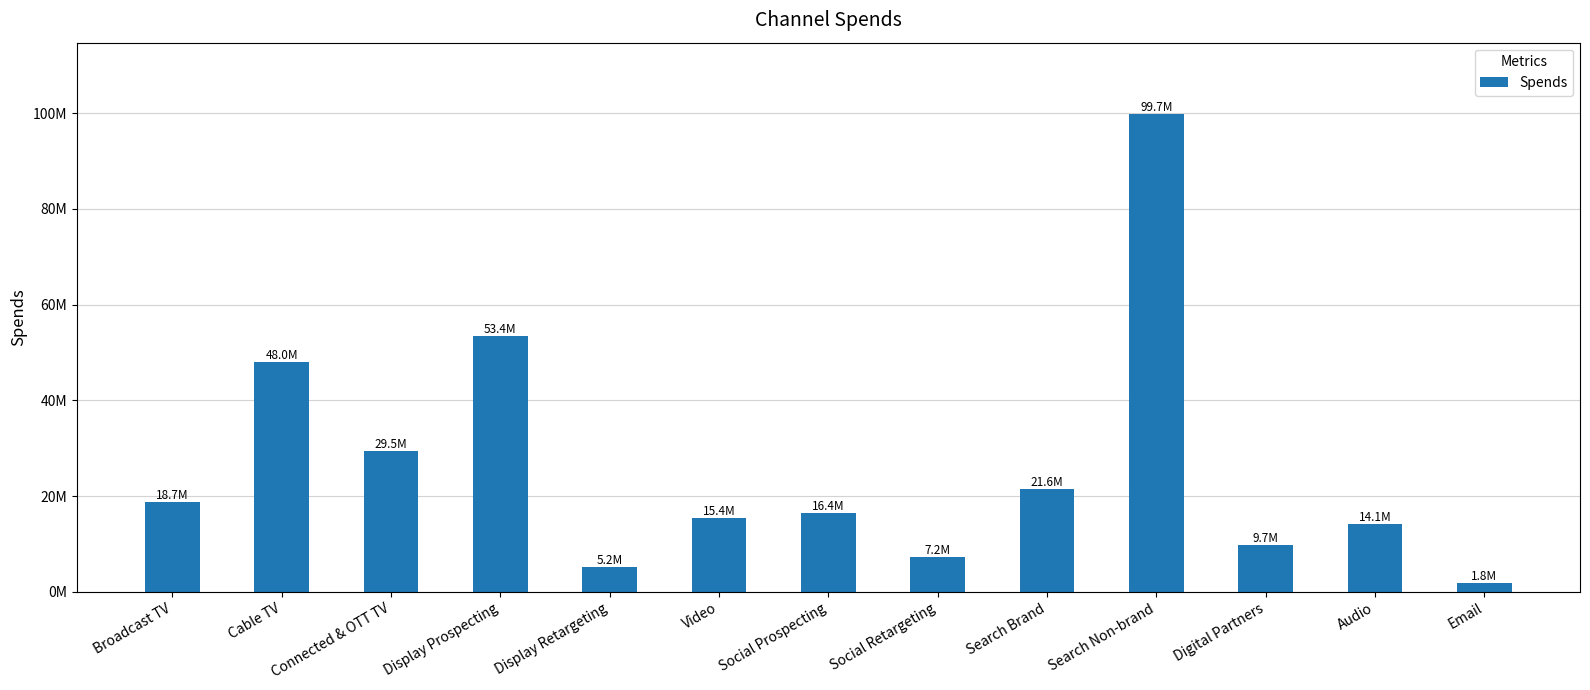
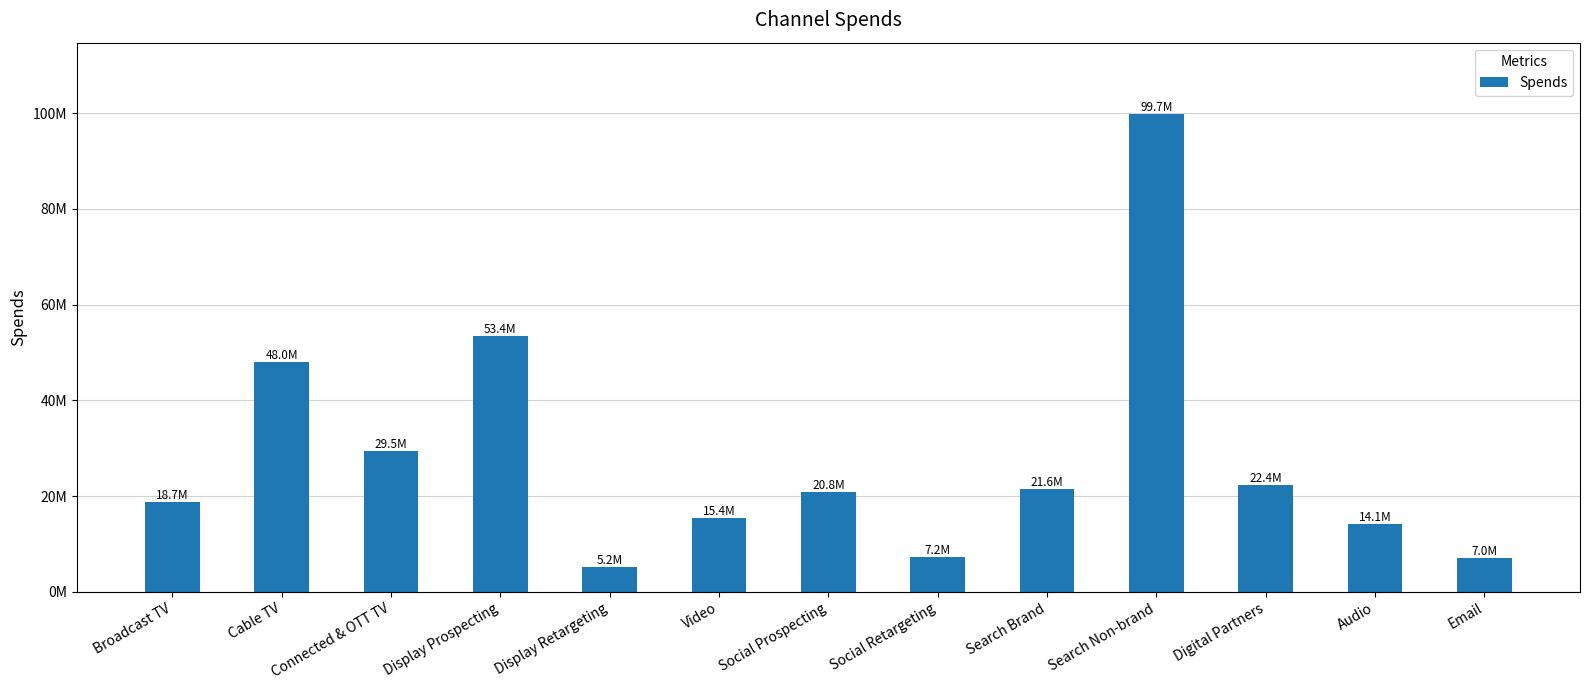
Social Prospecting: 16.4M -> 20.8M
Digital Partners: 9.7M -> 22.4M
Email: 1.8M -> 7.0M
